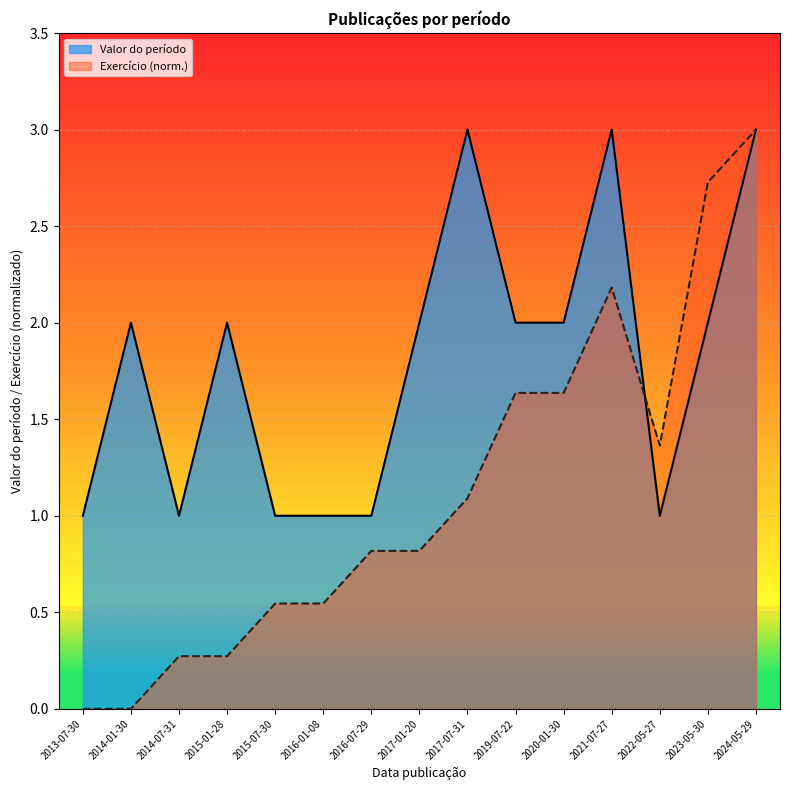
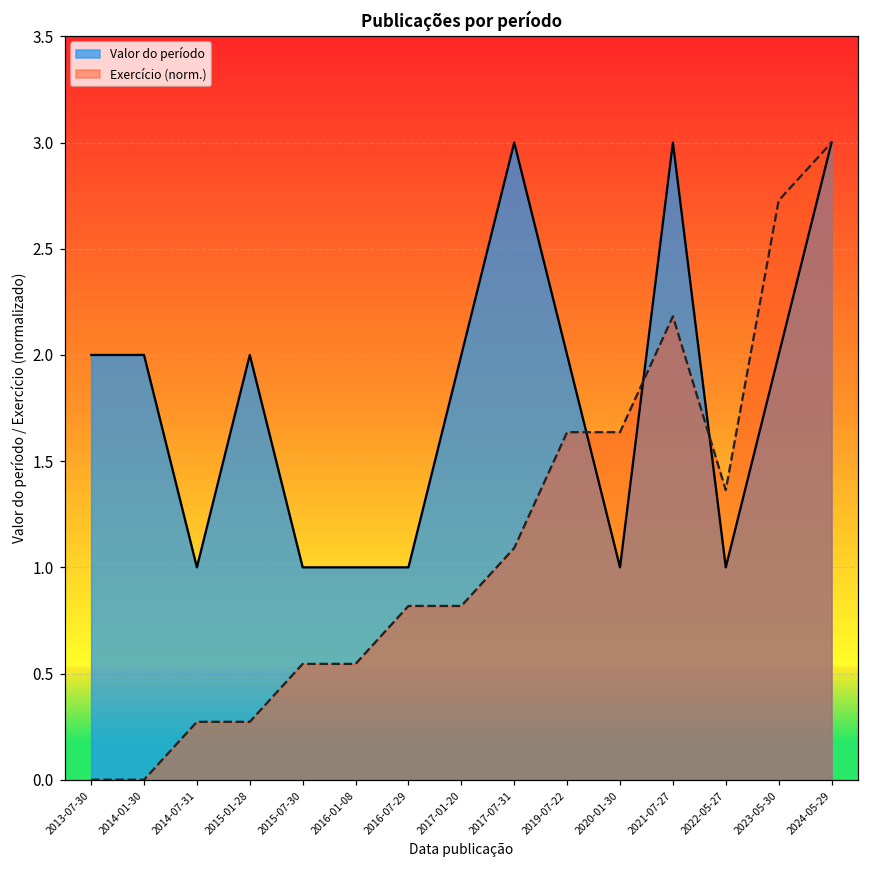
Valor do período, 2013-07-30: 1 -> 2
Valor do período, 2020-01-30: 2 -> 1
